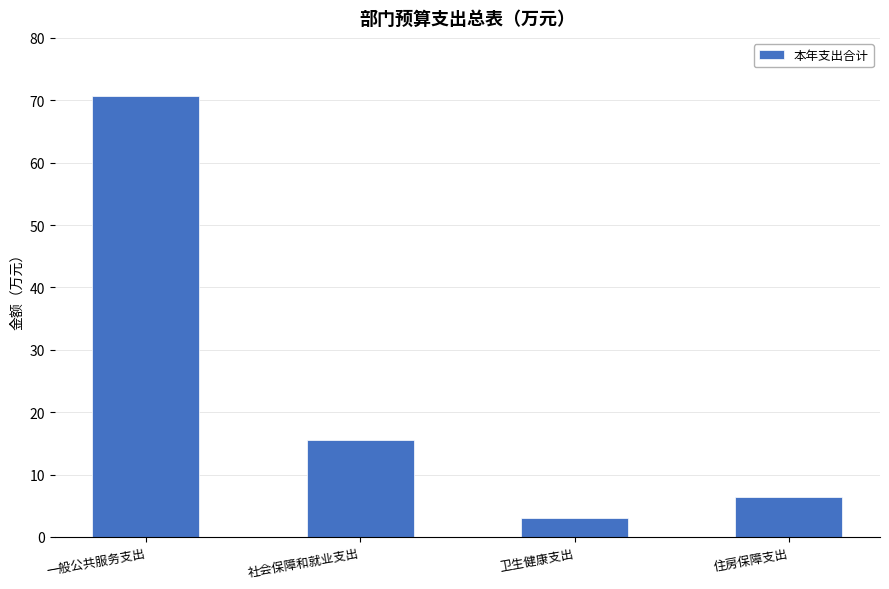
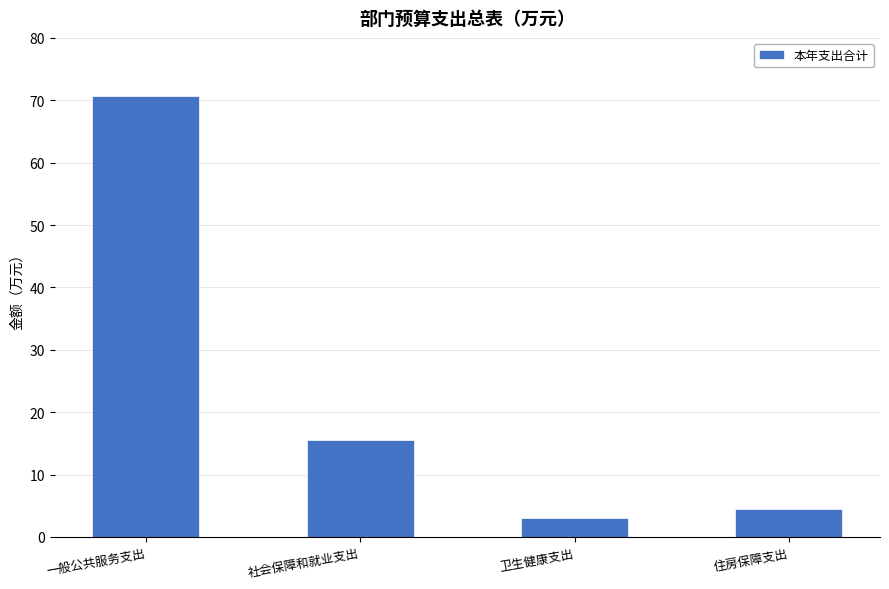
住房保障支出: 6 -> 4
